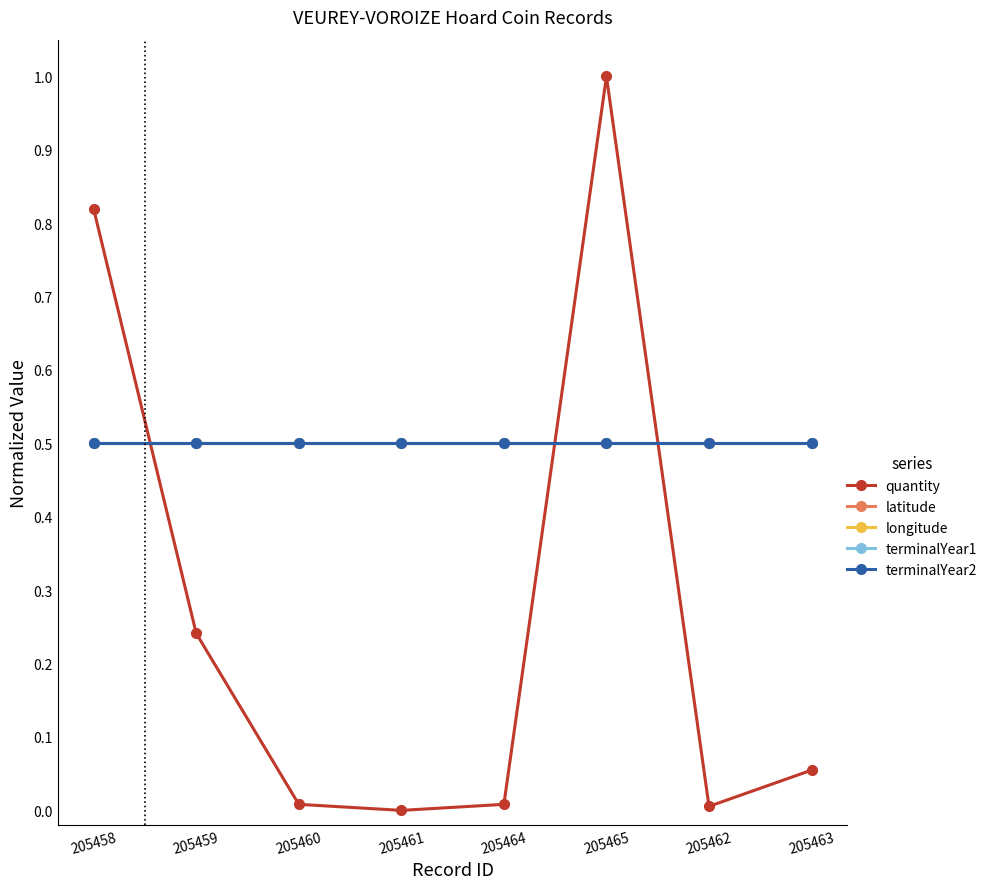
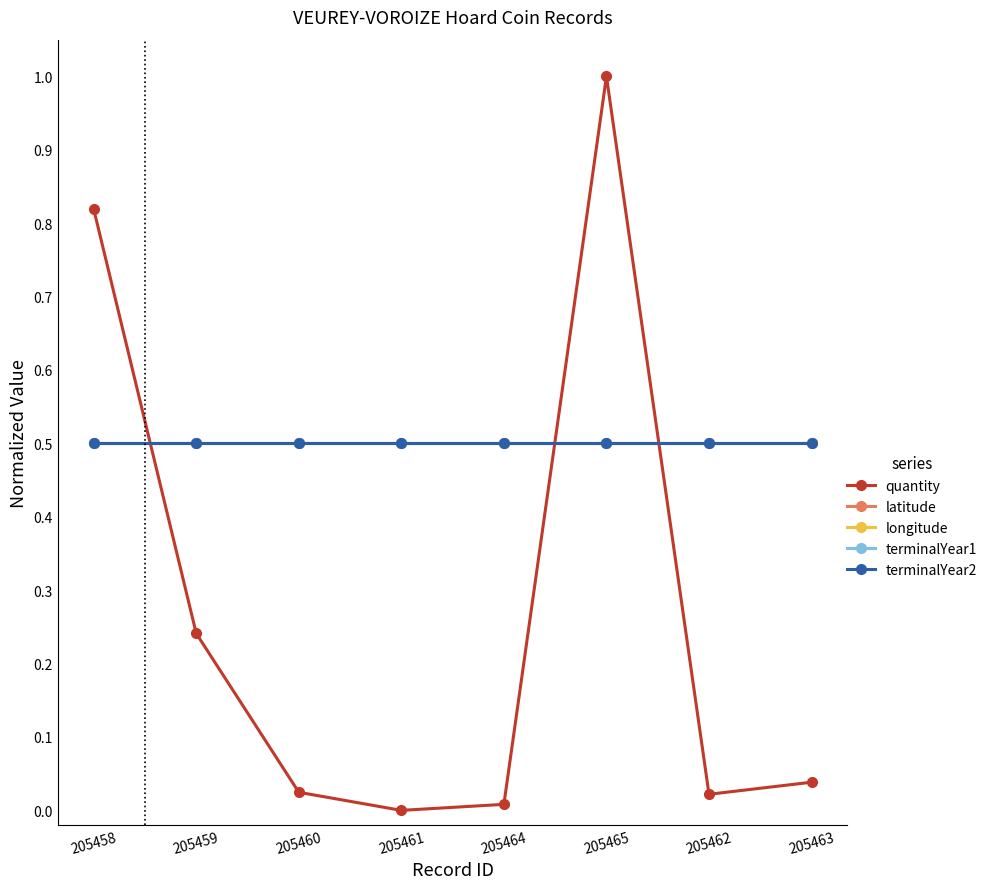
quantity, 205460: 0.01 -> 0.02
quantity, 205462: 0.01 -> 0.02
quantity, 205463: 0.05 -> 0.04
